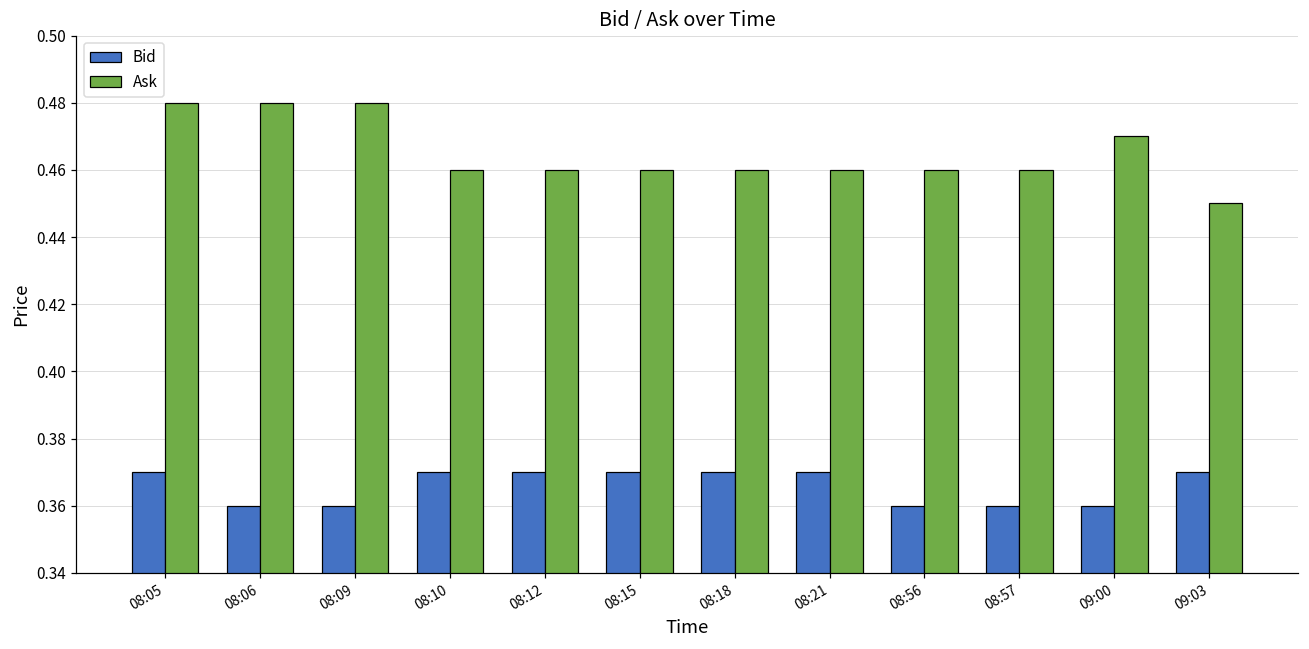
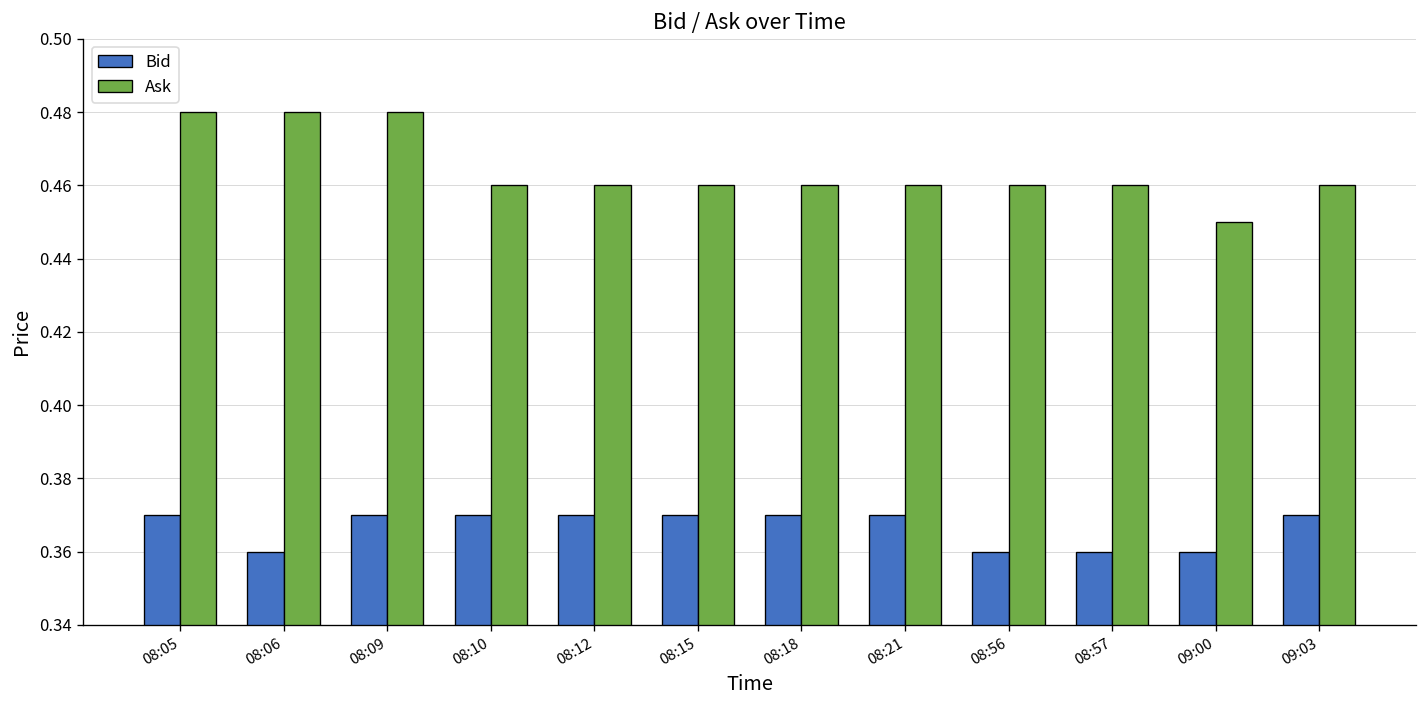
Bid, 08:09: 0.36 -> 0.37
Ask, 09:00: 0.47 -> 0.45
Ask, 09:03: 0.45 -> 0.46
